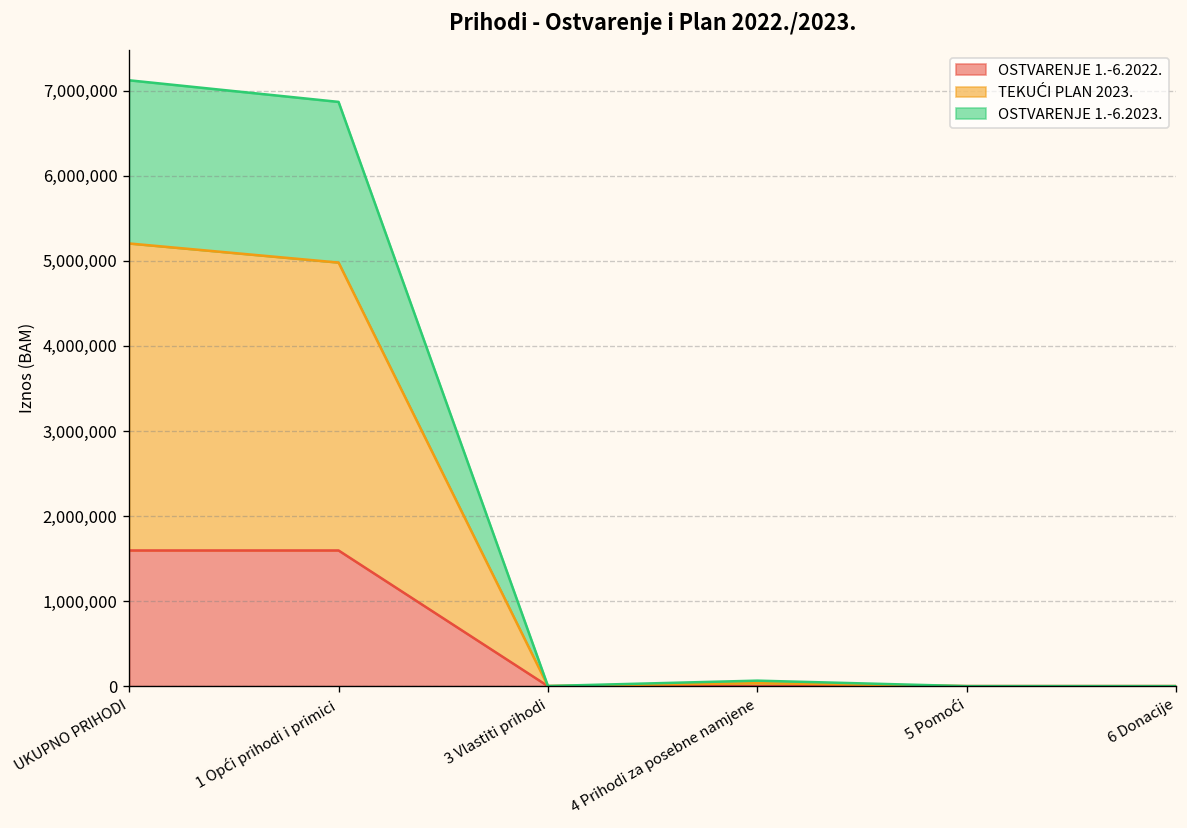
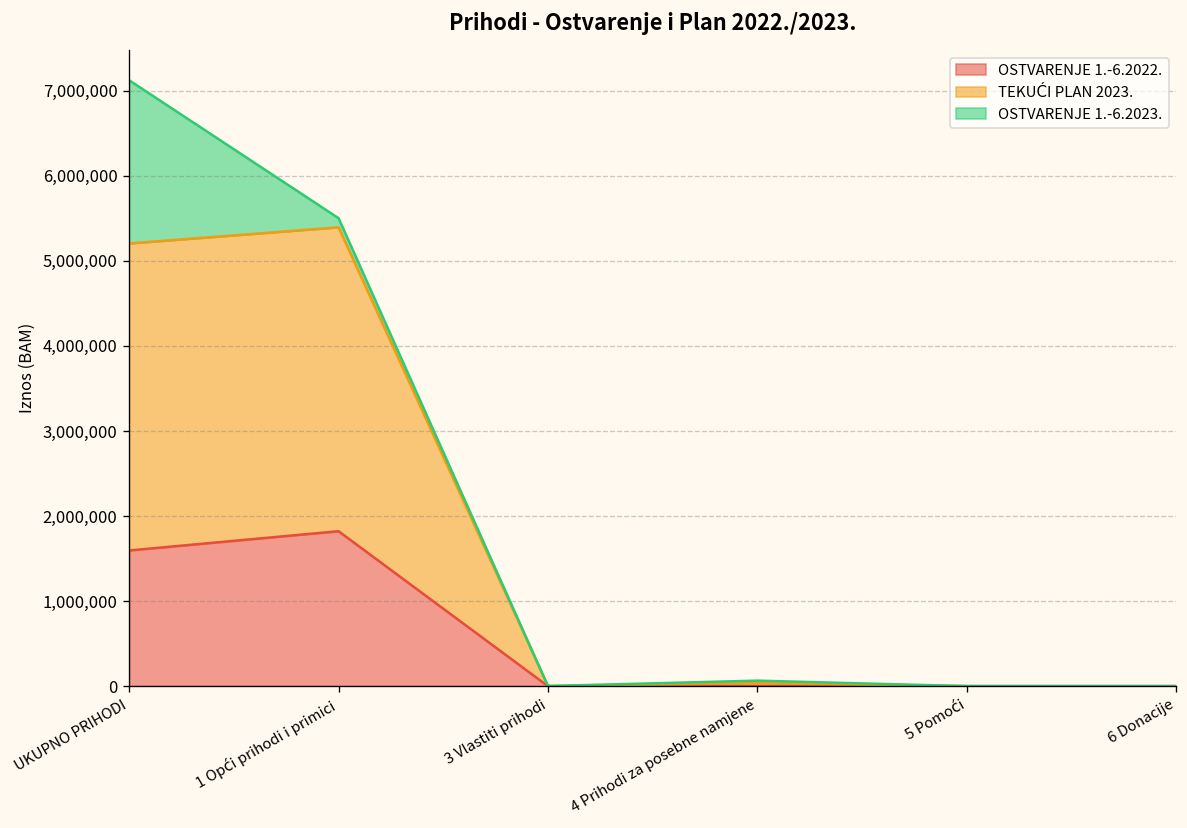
OSTVARENJE 1.-6.2022., 1 Opći prihodi i primici: 1,600,000 -> 1,800,000
TEKUĆI PLAN 2023., 1 Opći prihodi i primici: 3,400,000 -> 3,600,000
OSTVARENJE 1.-6.2023., 1 Opći prihodi i primici: 1,900,000 -> 100,000
